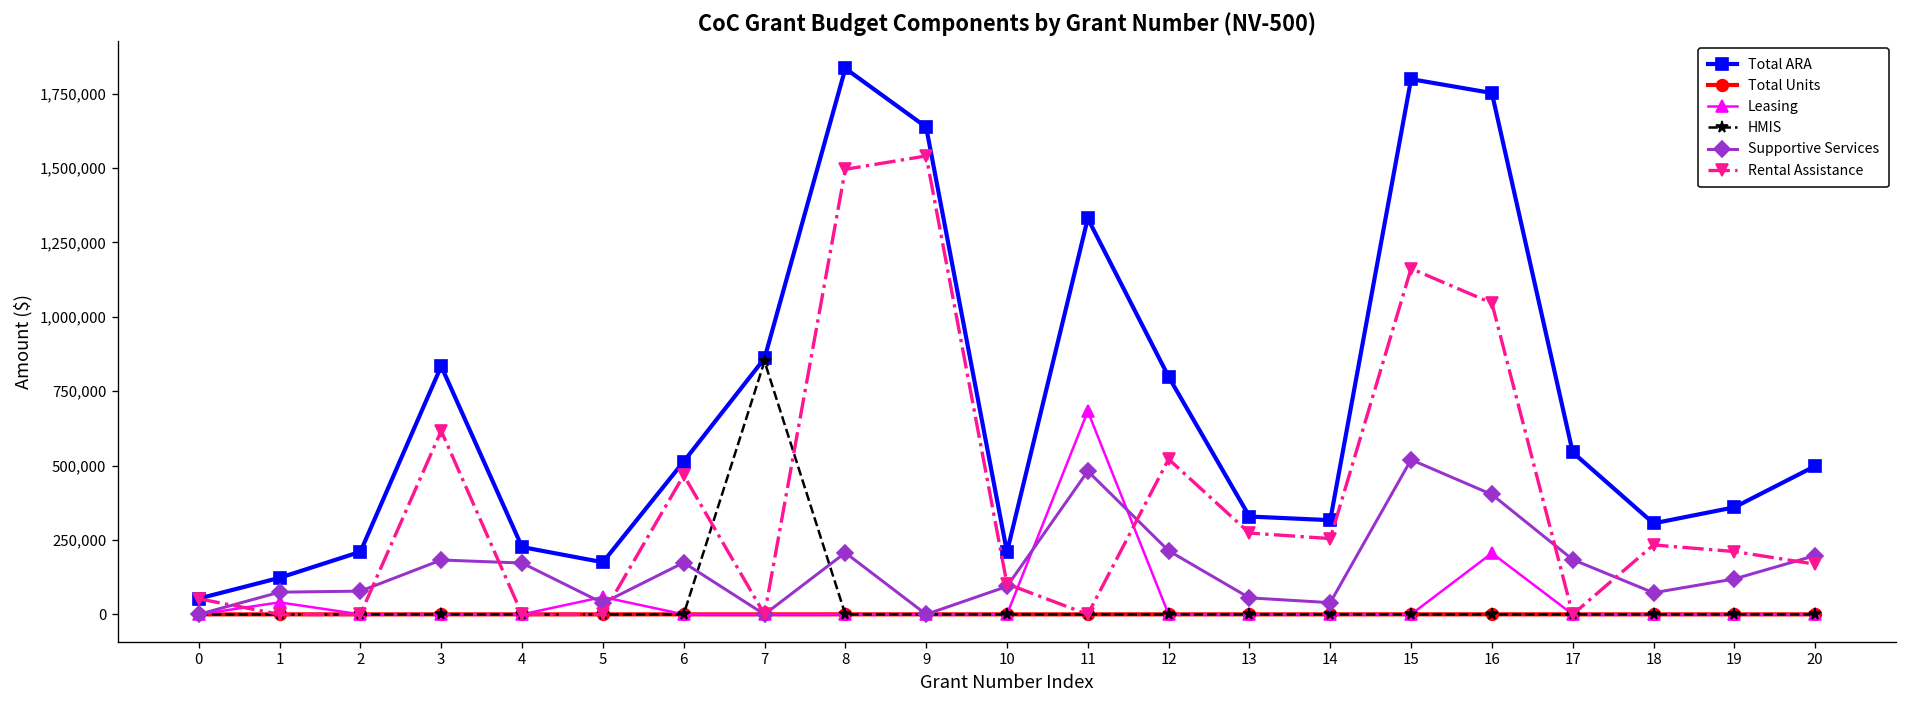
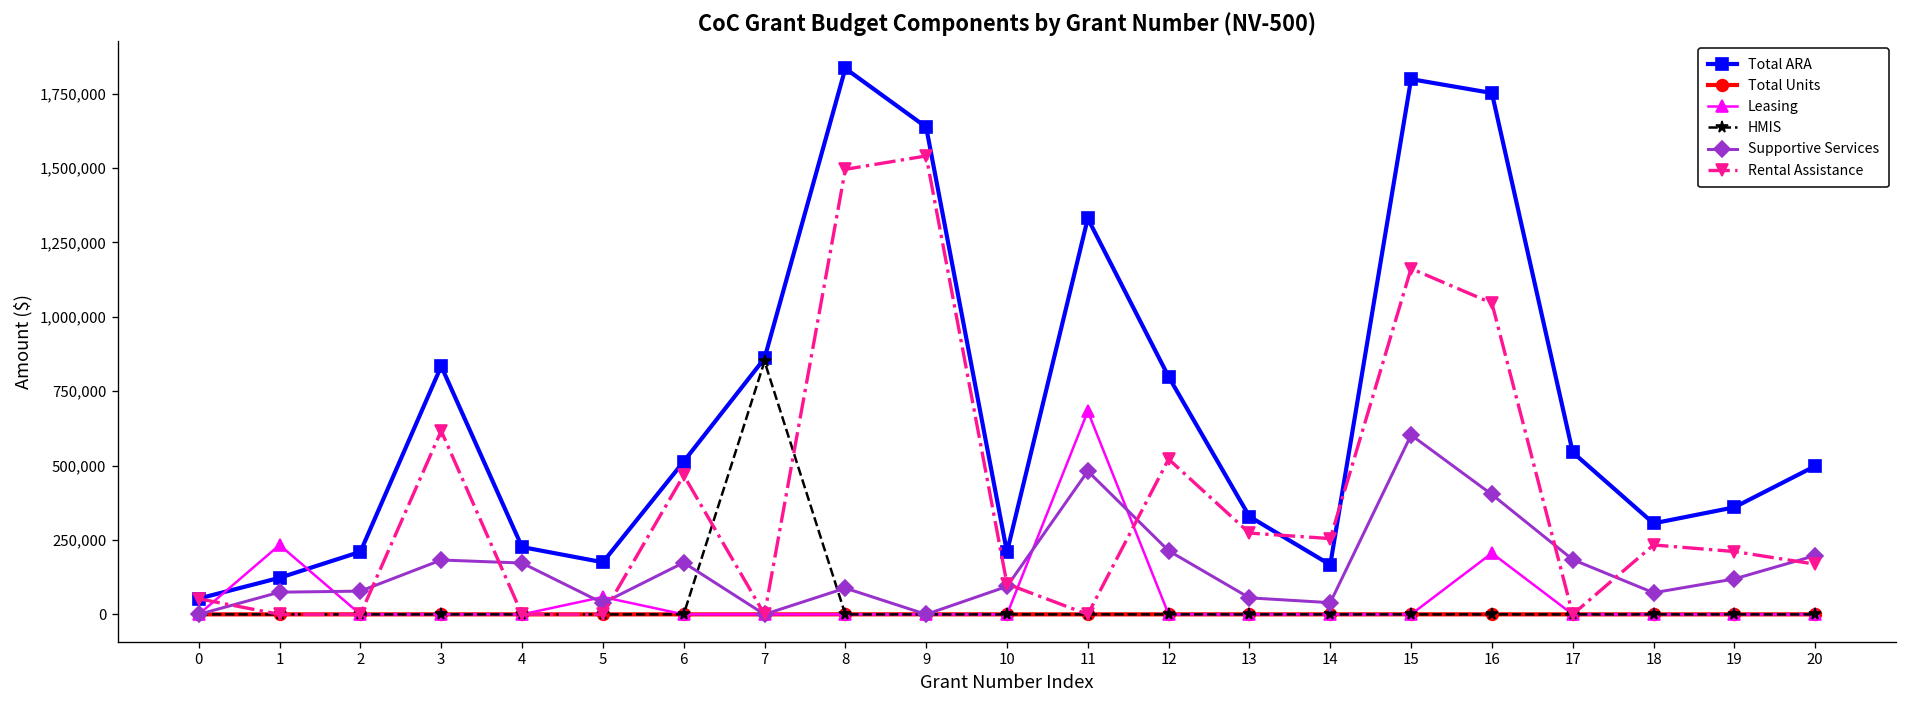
Leasing, 1: 40,000 -> 230,000
Supportive Services, 8: 210,000 -> 90,000
Total ARA, 14: 320,000 -> 170,000
Supportive Services, 15: 520,000 -> 600,000
